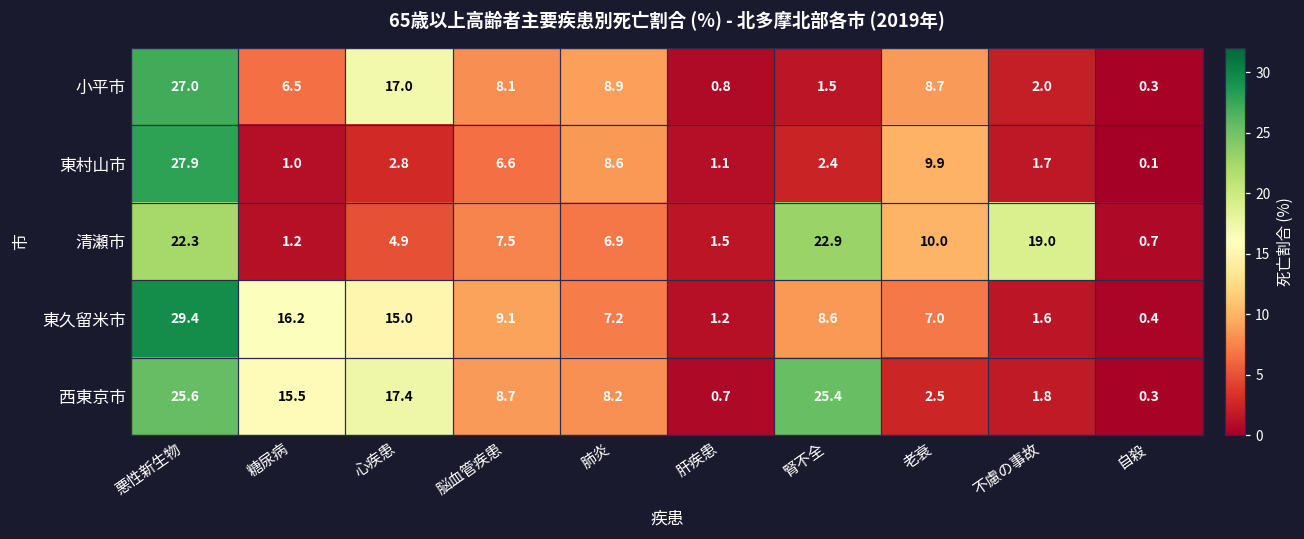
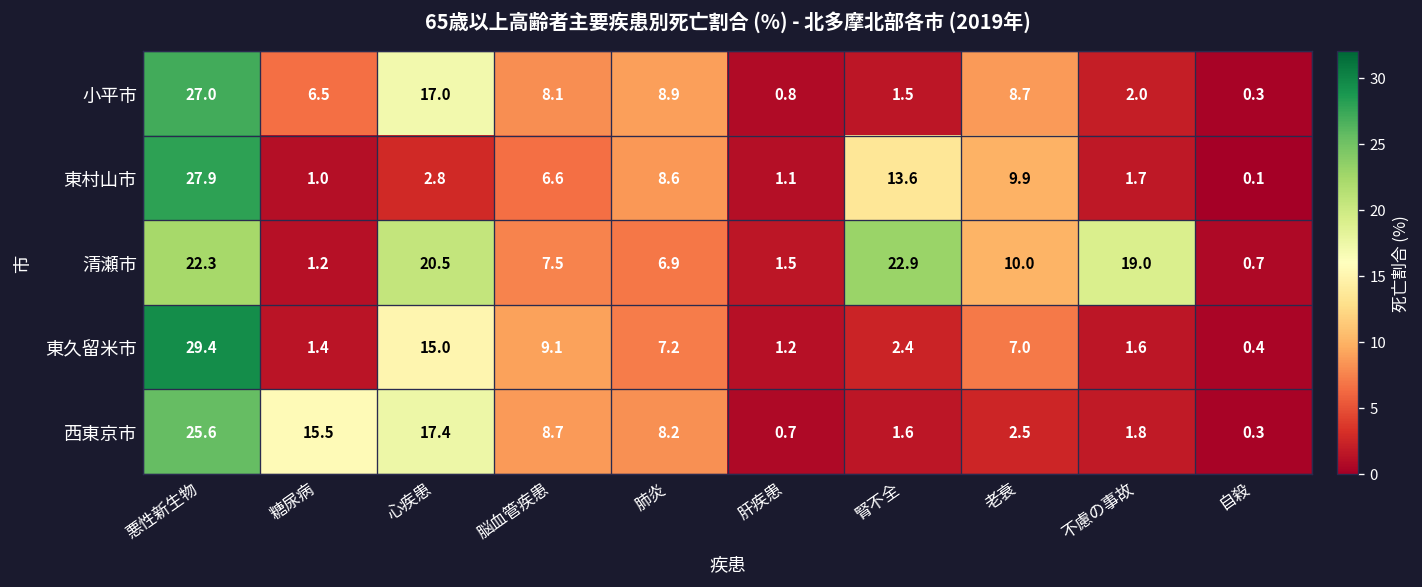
東村山市, 腎不全: 2.4 -> 13.6
清瀬市, 心疾患: 4.9 -> 20.5
東久留米市, 糖尿病: 16.2 -> 1.4
東久留米市, 腎不全: 8.6 -> 2.4
西東京市, 腎不全: 25.4 -> 1.6
